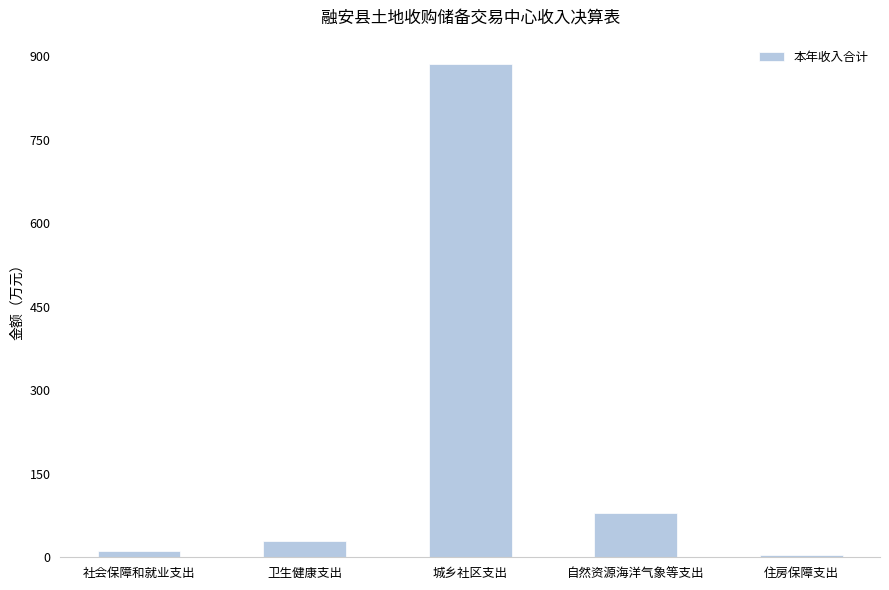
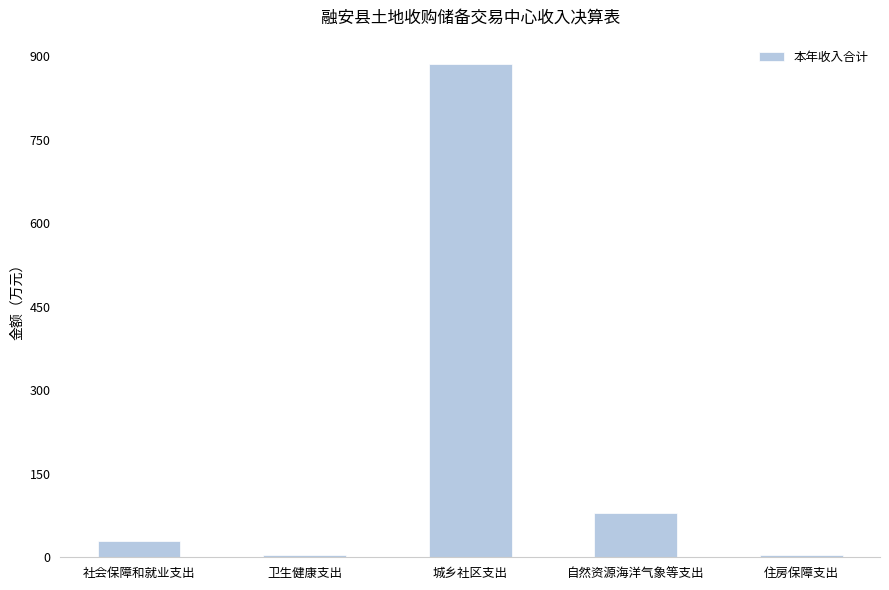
社会保障和就业支出: 10 -> 30
卫生健康支出: 30 -> 0
